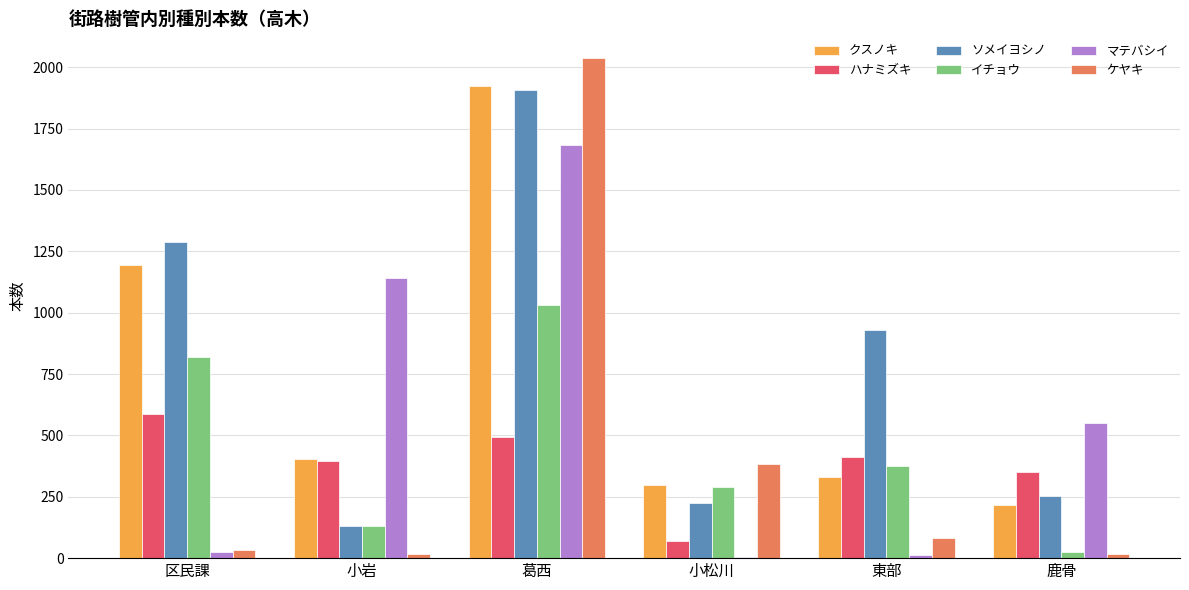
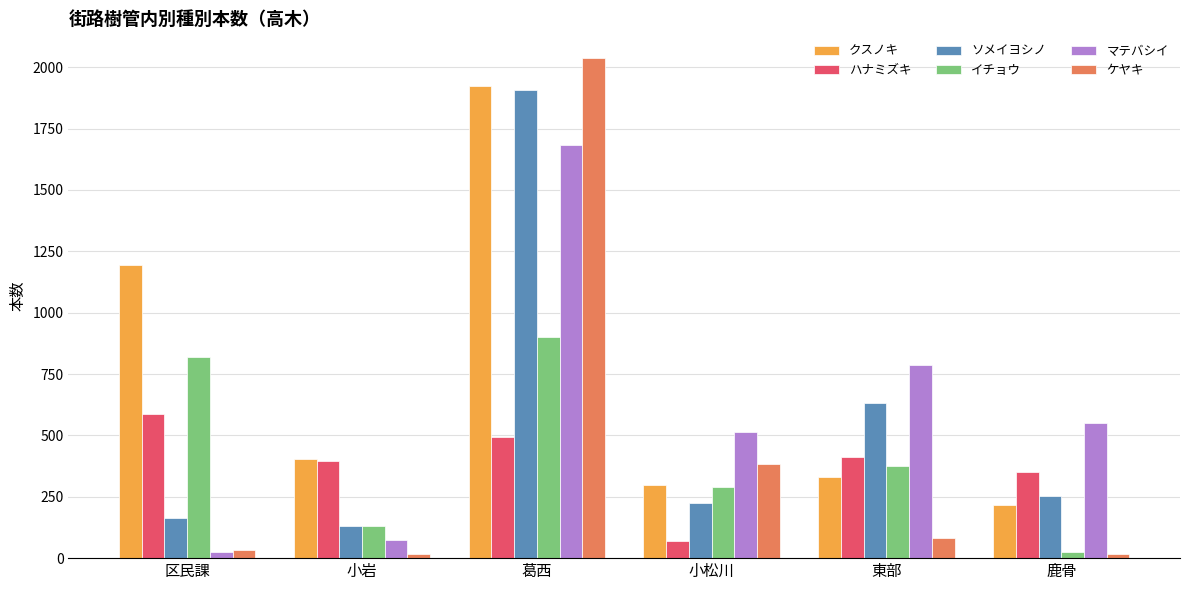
ソメイヨシノ, 区民課: 1290 -> 170
マテバシイ, 小岩: 1140 -> 70
イチョウ, 葛西: 1030 -> 900
マテバシイ, 小松川: 10 -> 510
ソメイヨシノ, 東部: 930 -> 630
マテバシイ, 東部: 10 -> 790
